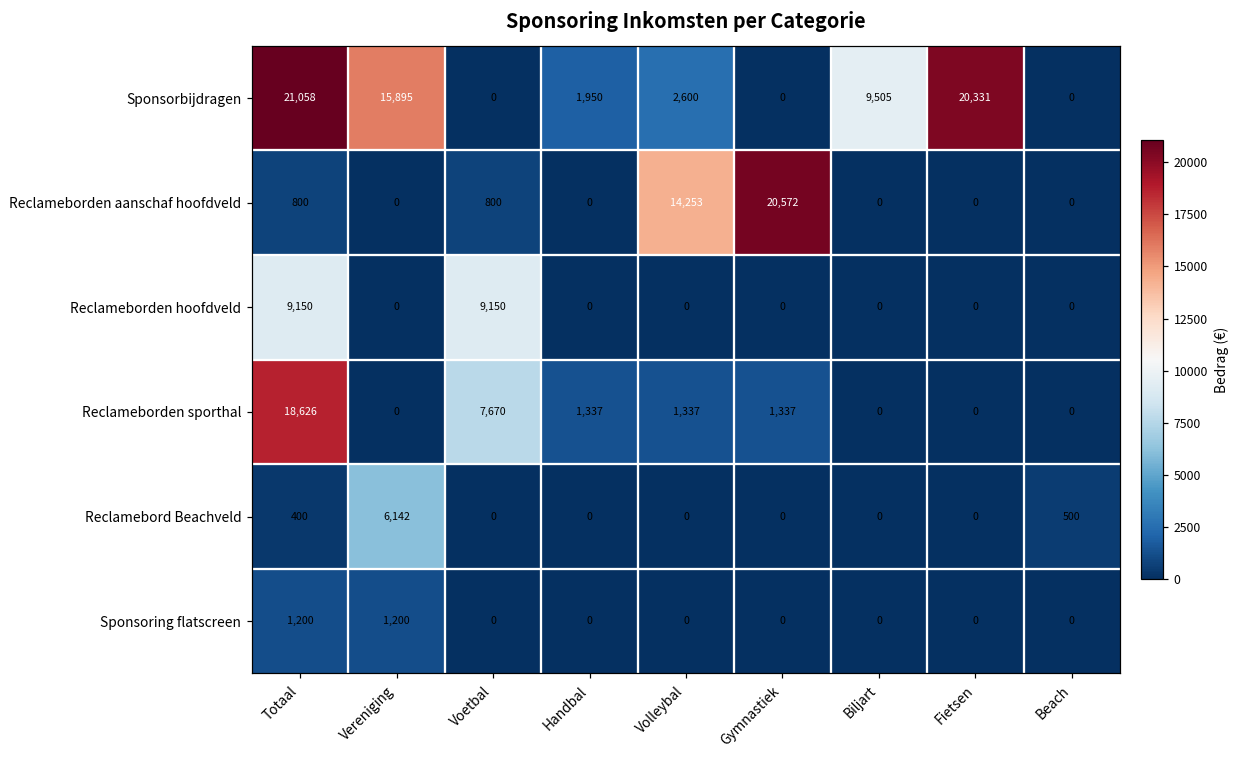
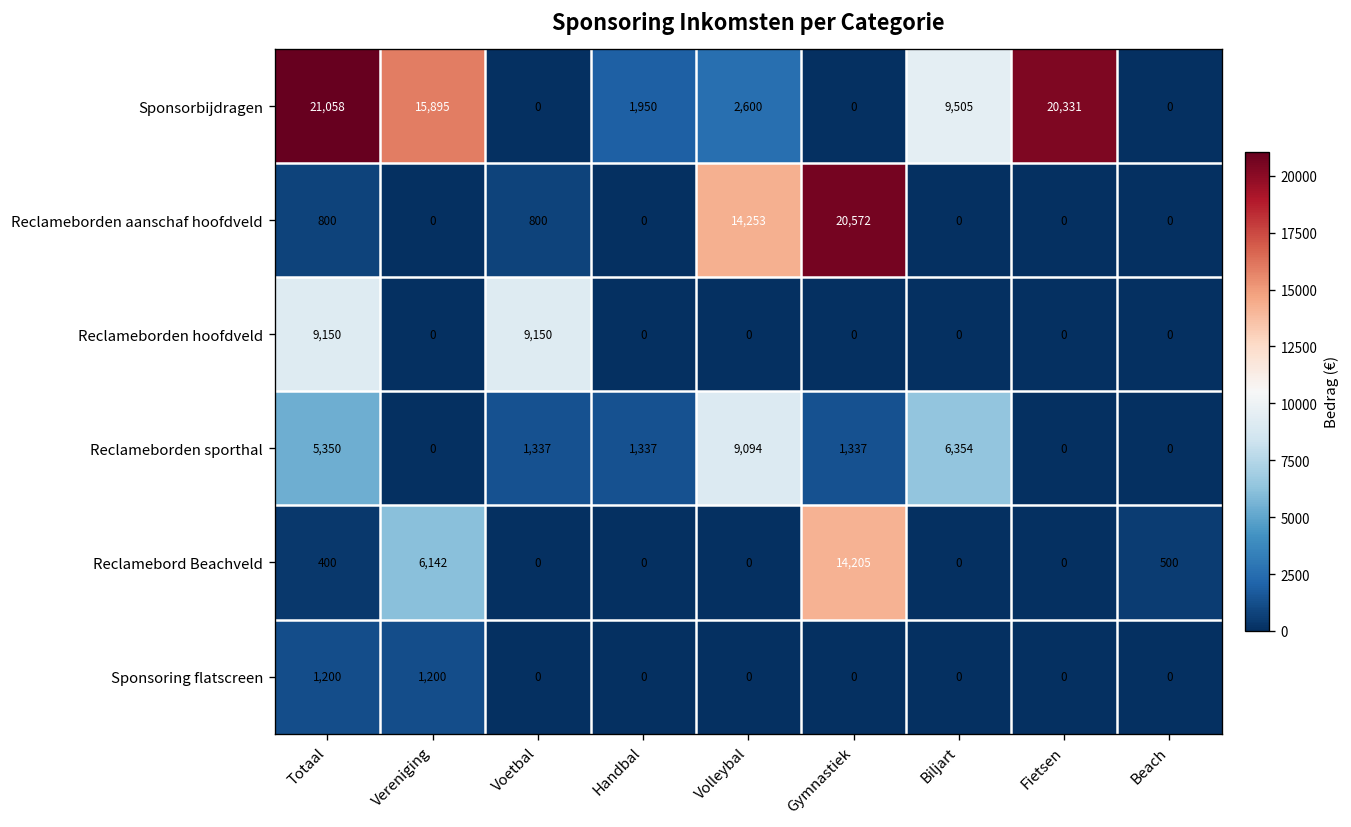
Reclameborden sporthal, Totaal: 18,626 -> 5,350
Reclameborden sporthal, Voetbal: 7,670 -> 1,337
Reclameborden sporthal, Volleybal: 1,337 -> 9,094
Reclameborden sporthal, Biljart: 0 -> 6,354
Reclamebord Beachveld, Gymnastiek: 0 -> 14,205
